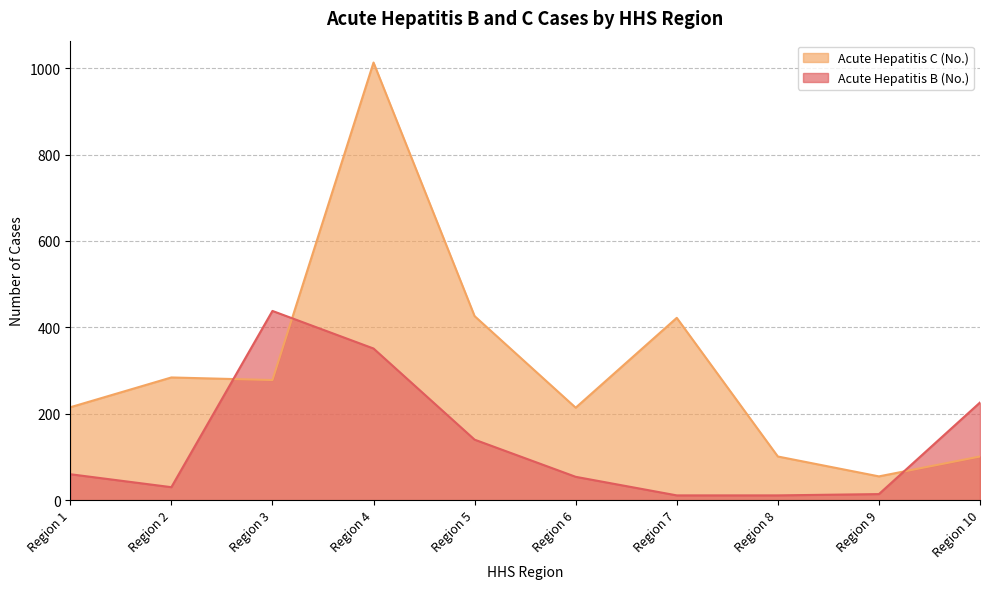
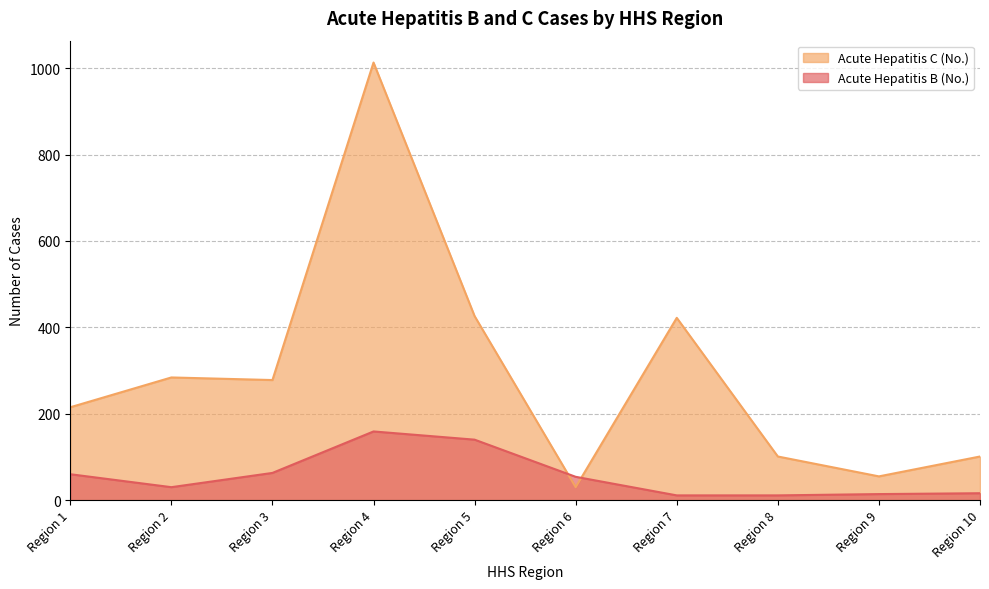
Acute Hepatitis B (No.), Region 3: 440 -> 60
Acute Hepatitis B (No.), Region 4: 350 -> 160
Acute Hepatitis C (No.), Region 6: 210 -> 30
Acute Hepatitis B (No.), Region 10: 230 -> 20
